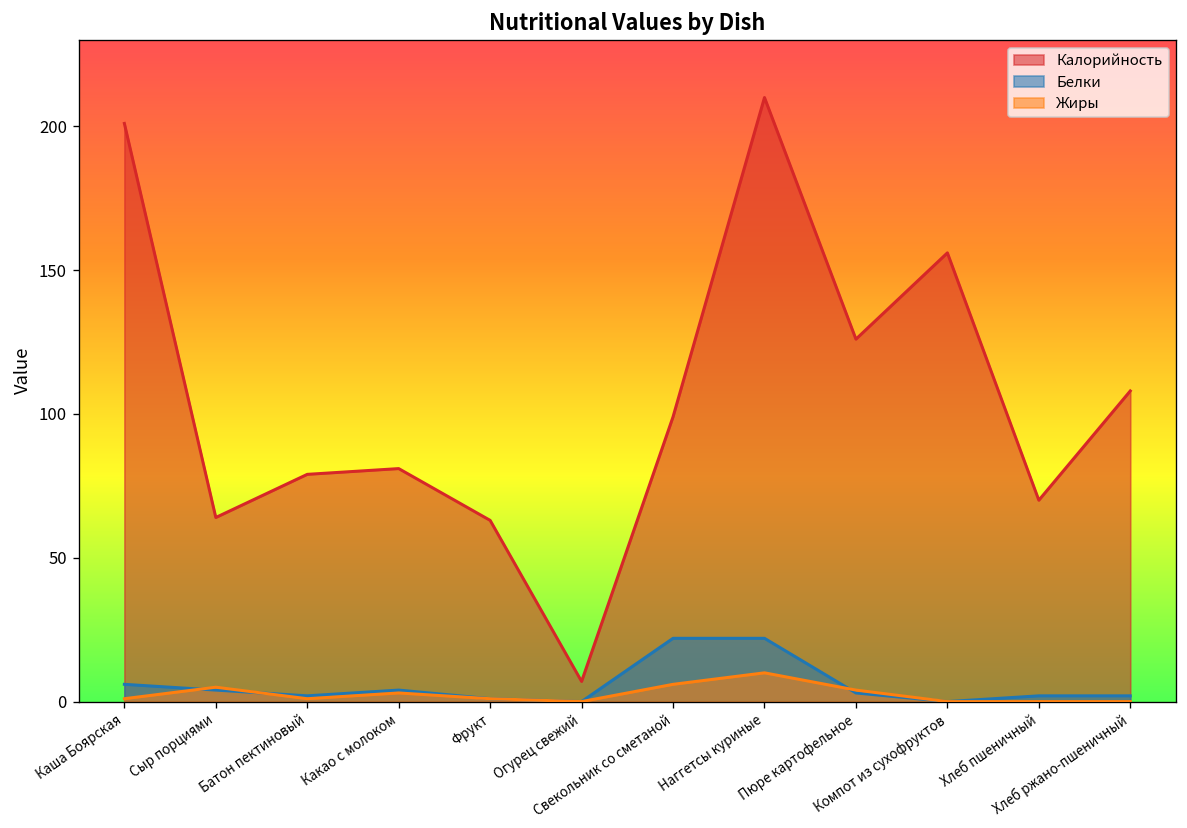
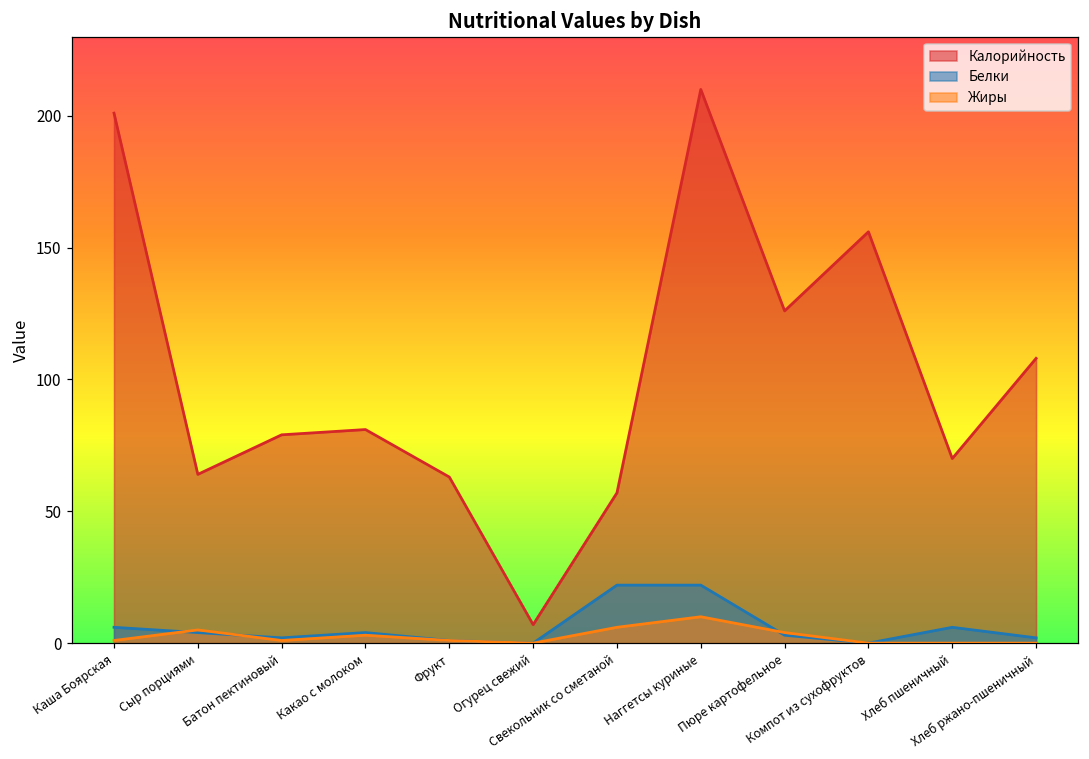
Калорийность, Свекольник со сметаной: 99 -> 57
Белки, Хлеб пшеничный: 2 -> 6
